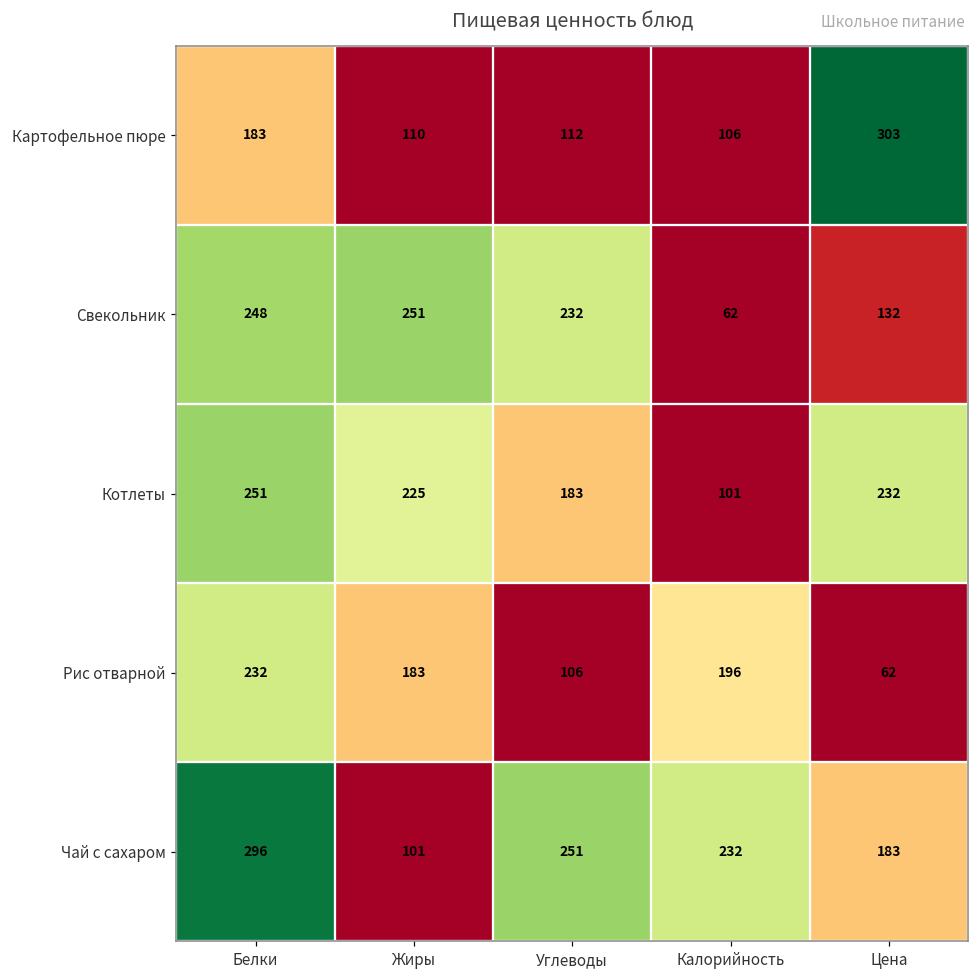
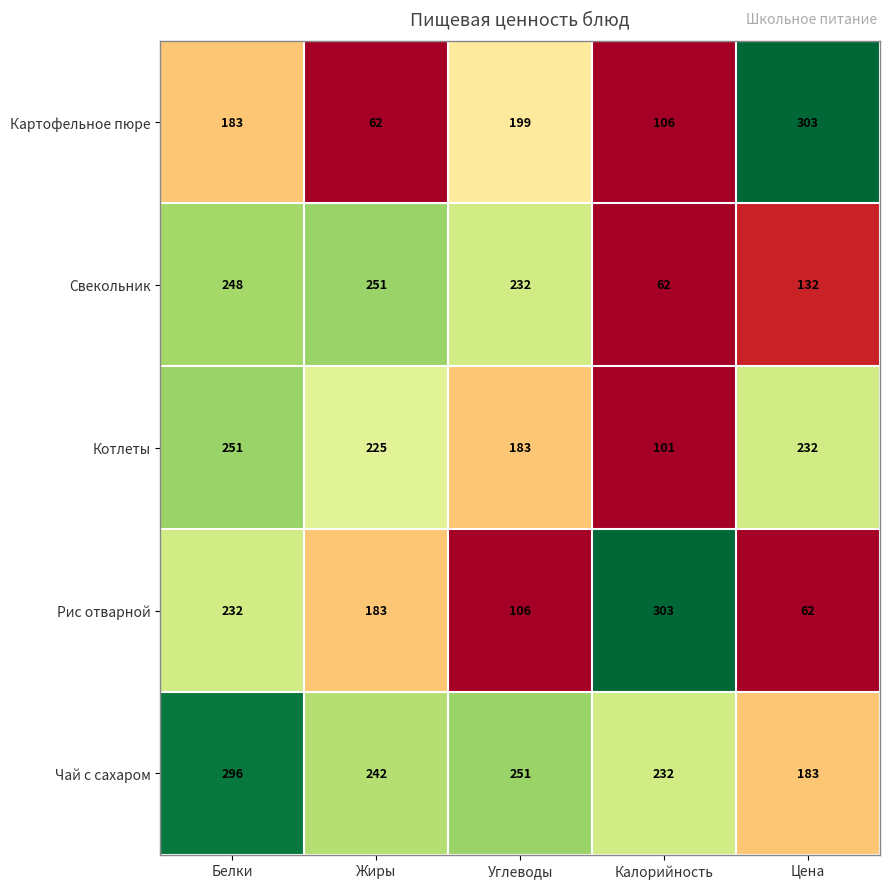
Картофельное пюре, Жиры: 110 -> 62
Картофельное пюре, Углеводы: 112 -> 199
Рис отварной, Калорийность: 196 -> 303
Чай с сахаром, Жиры: 101 -> 242
